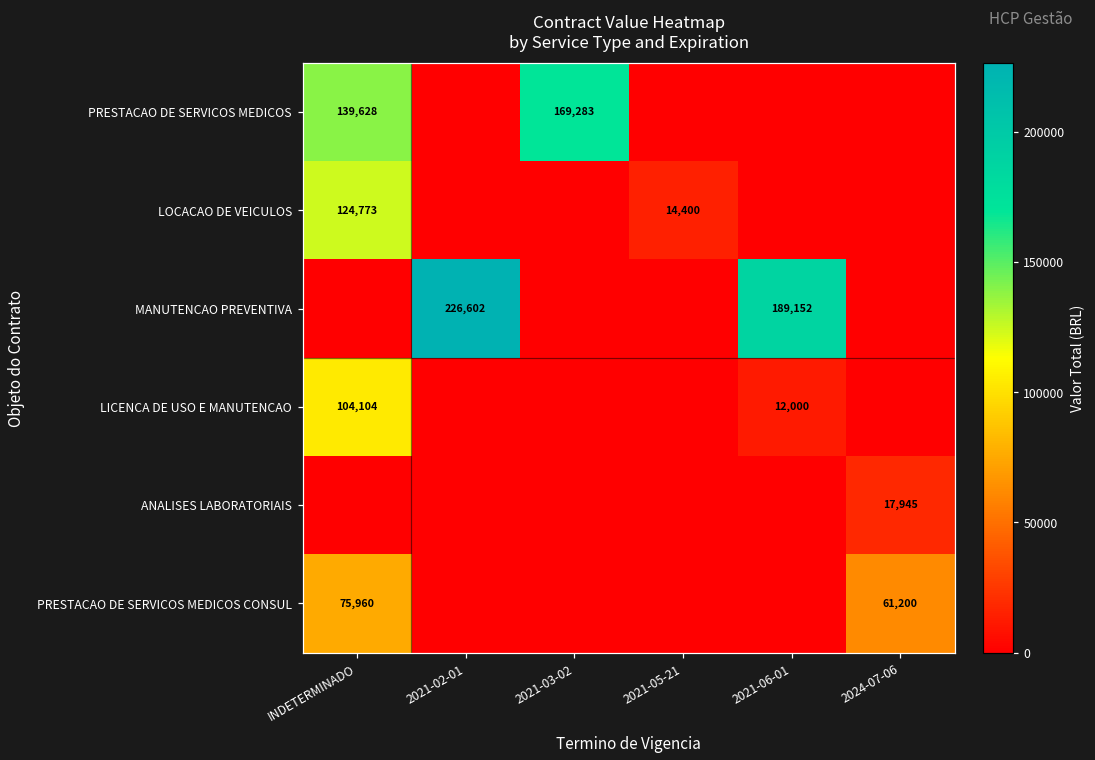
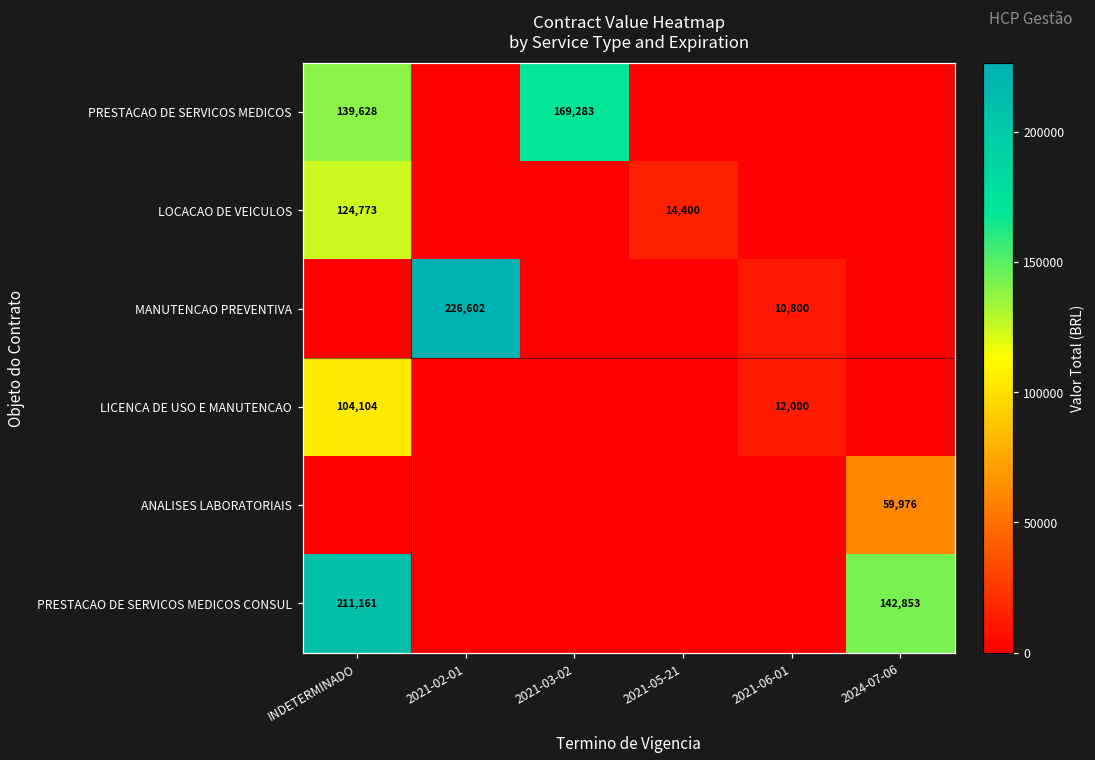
MANUTENCAO PREVENTIVA, 2021-06-01: 189,152 -> 10,800
ANALISES LABORATORIAIS, 2024-07-06: 17,945 -> 59,976
PRESTACAO DE SERVICOS MEDICOS CONSUL, INDETERMINADO: 75,960 -> 211,161
PRESTACAO DE SERVICOS MEDICOS CONSUL, 2024-07-06: 61,200 -> 142,853
